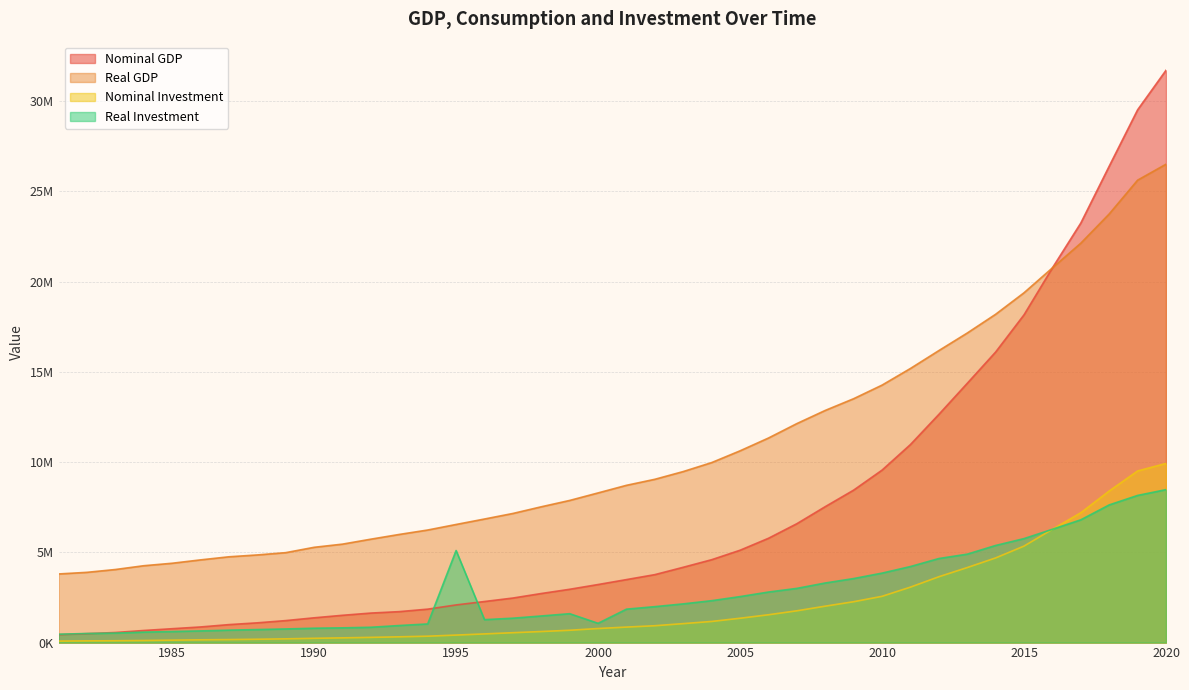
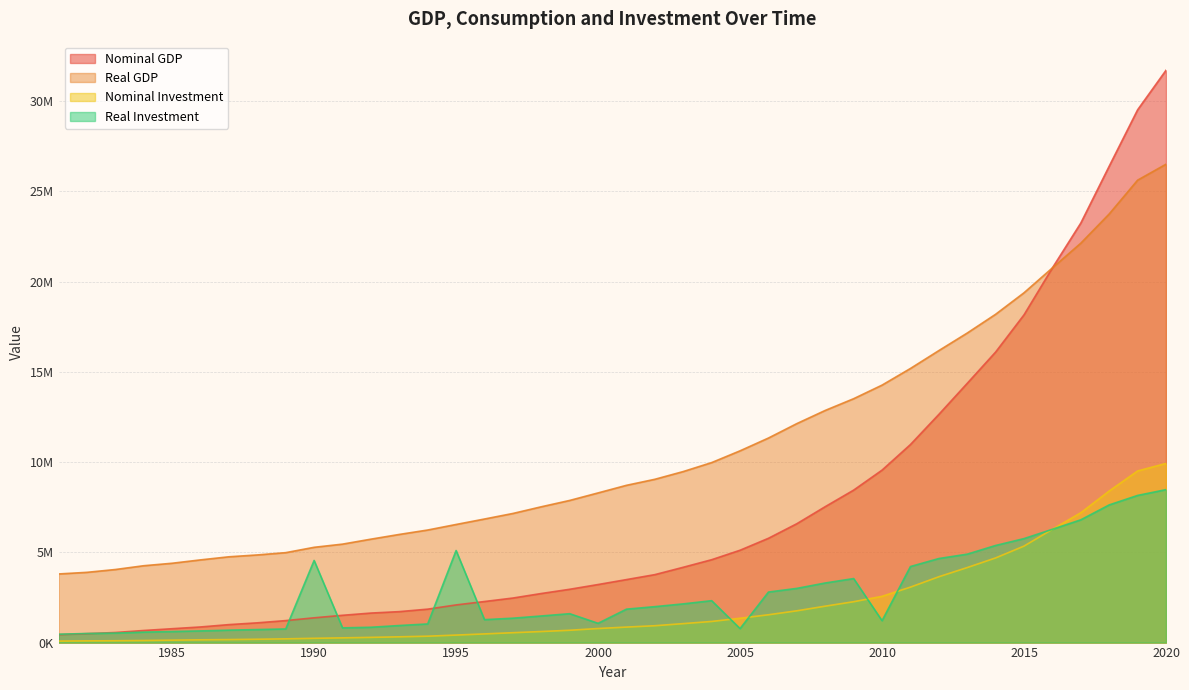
Real Investment, 1990: 800000 -> 4500000
Real Investment, 2005: 2500000 -> 800000
Real Investment, 2010: 3800000 -> 1200000
